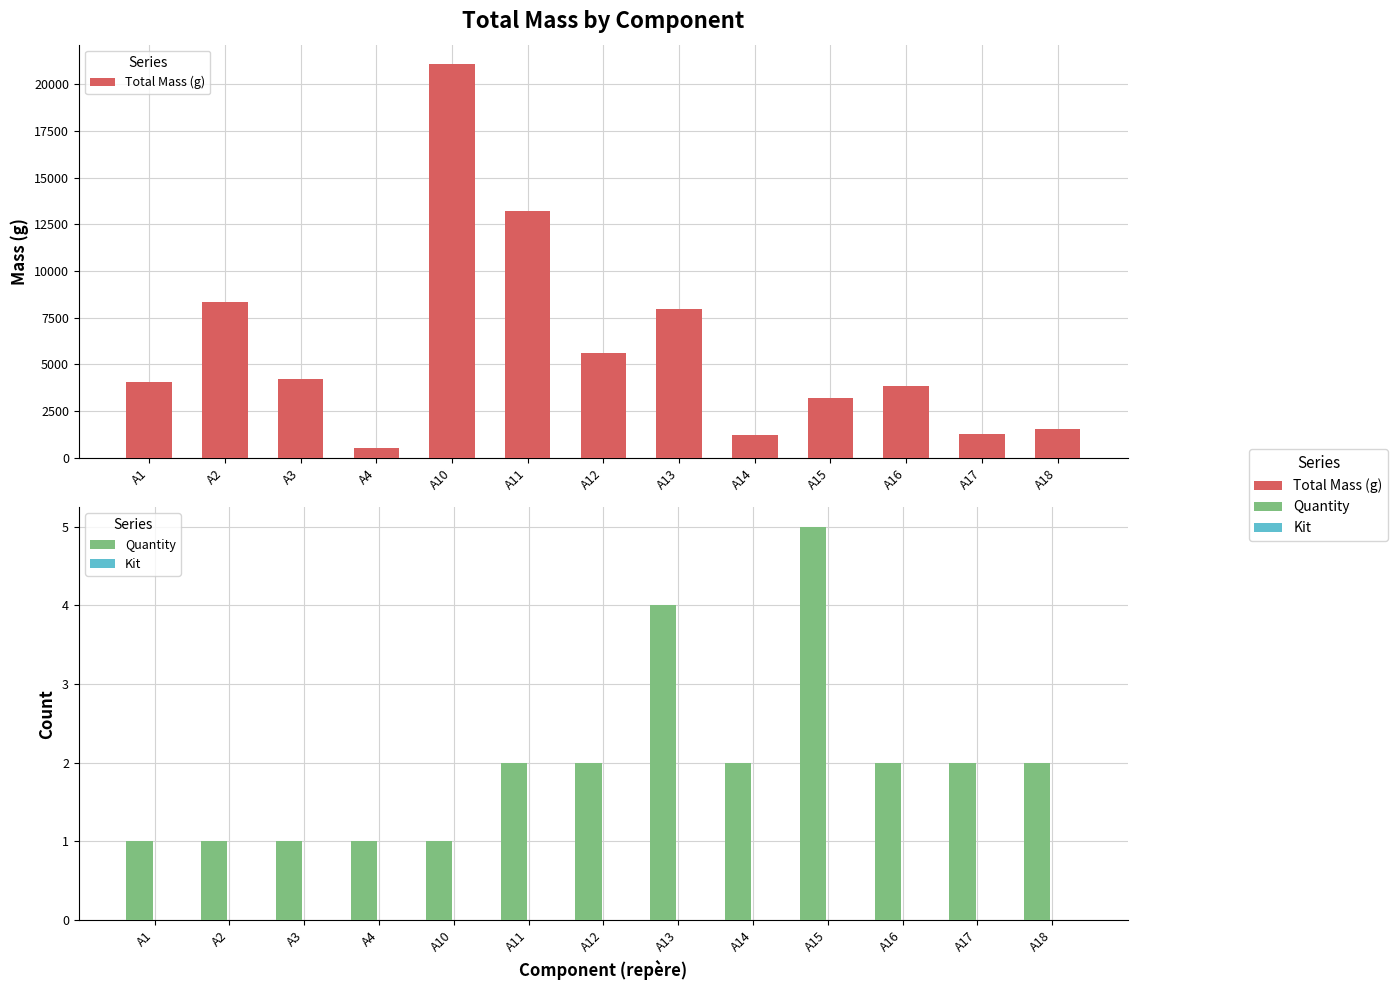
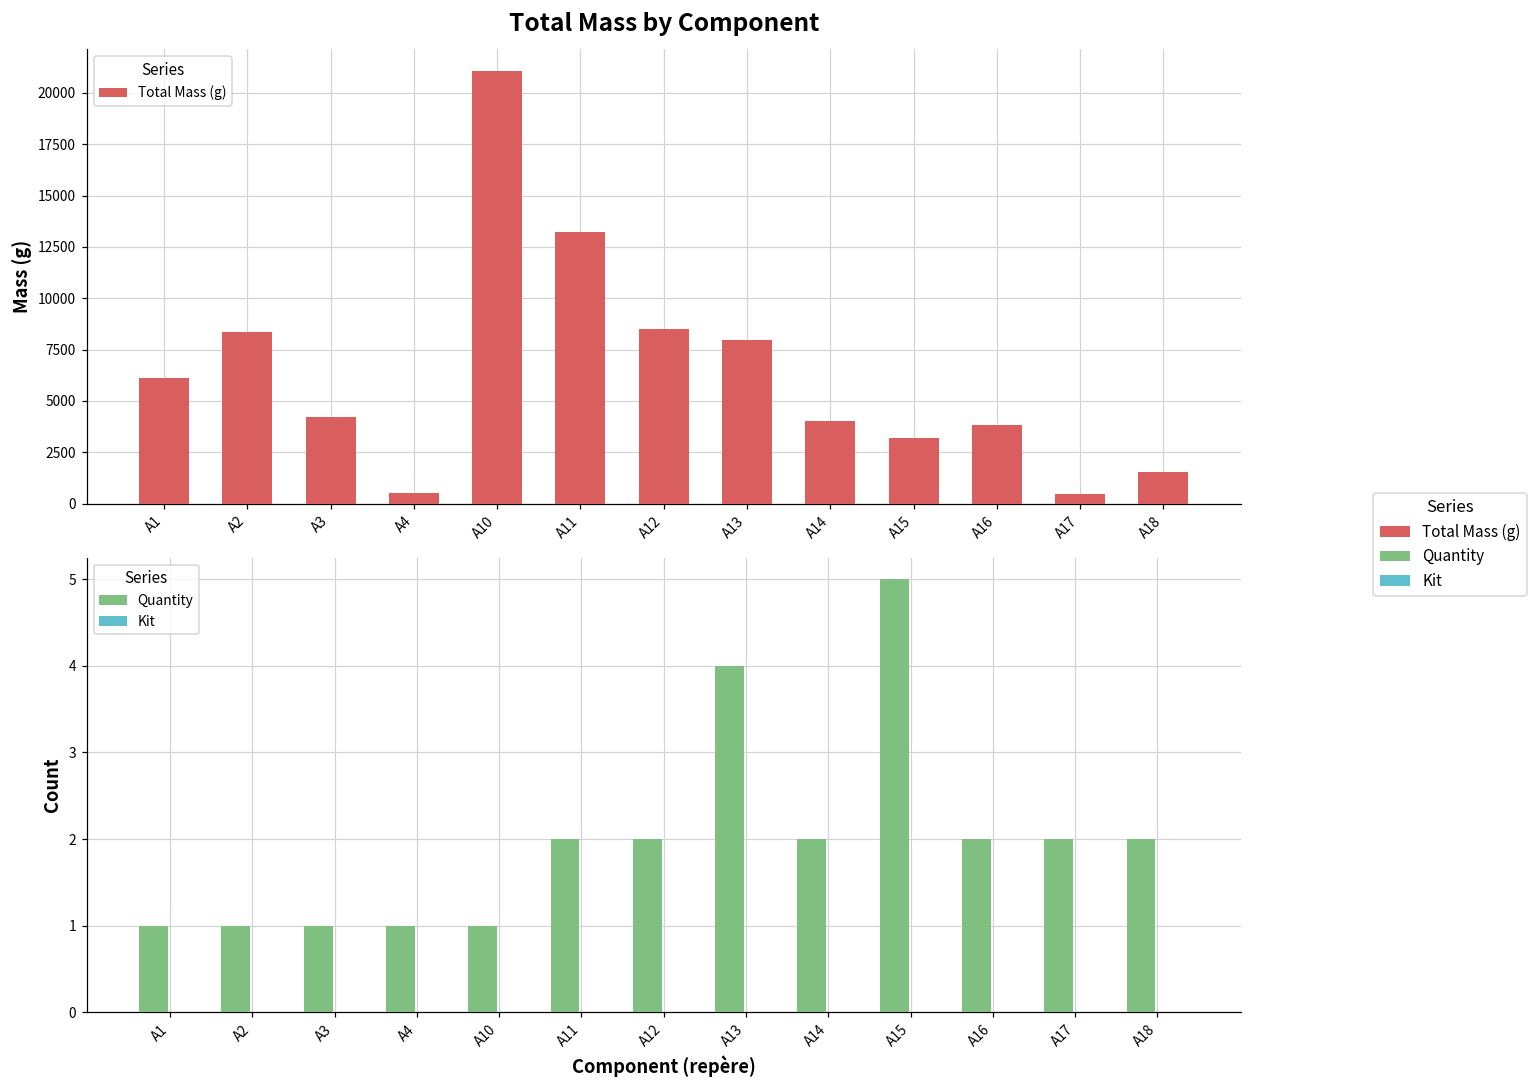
Total Mass by Component, A1: 4100 -> 6100
Total Mass by Component, A12: 5600 -> 8500
Total Mass by Component, A14: 1200 -> 4000
Total Mass by Component, A17: 1300 -> 500
